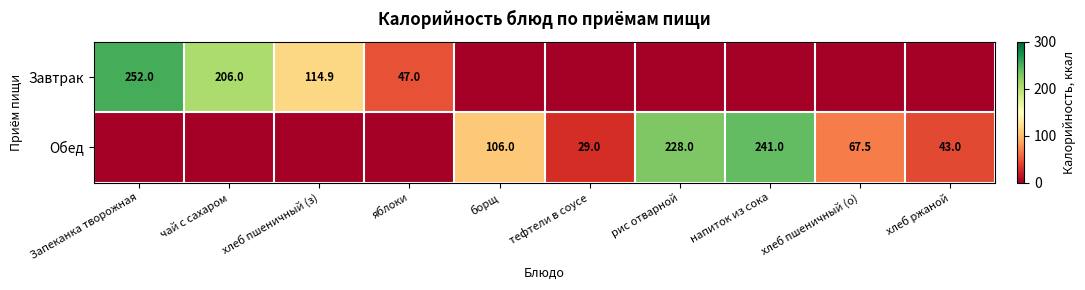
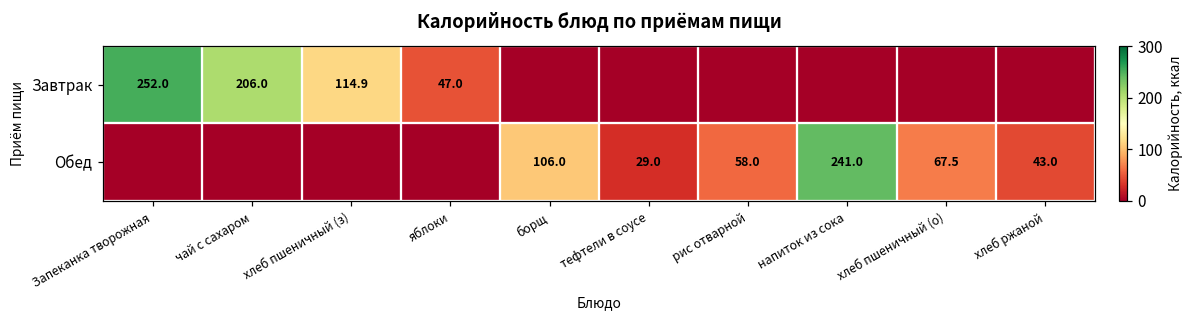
Обед, рис отварной: 228.0 -> 58.0
